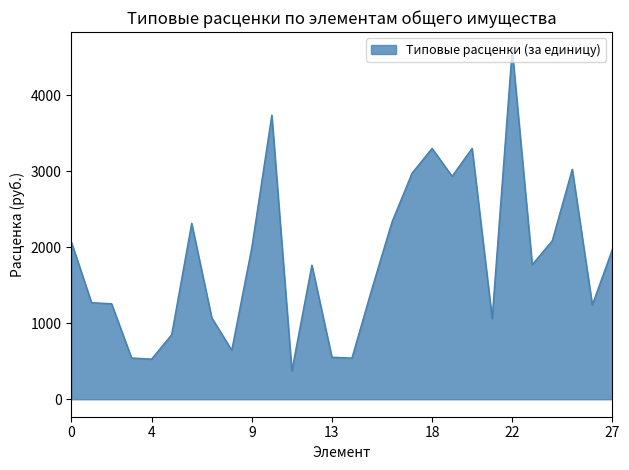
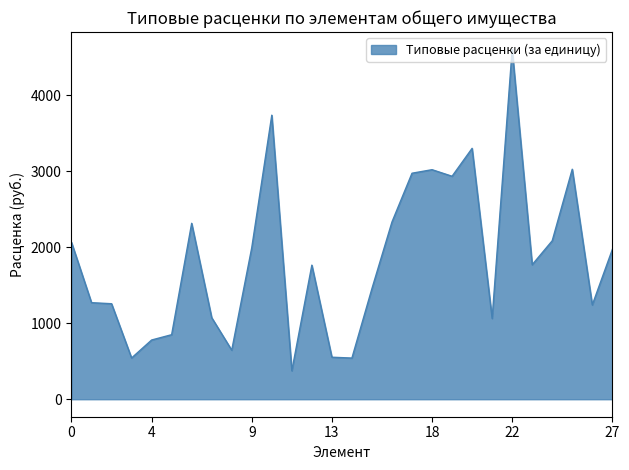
4: 500 -> 800
18: 3300 -> 3000
